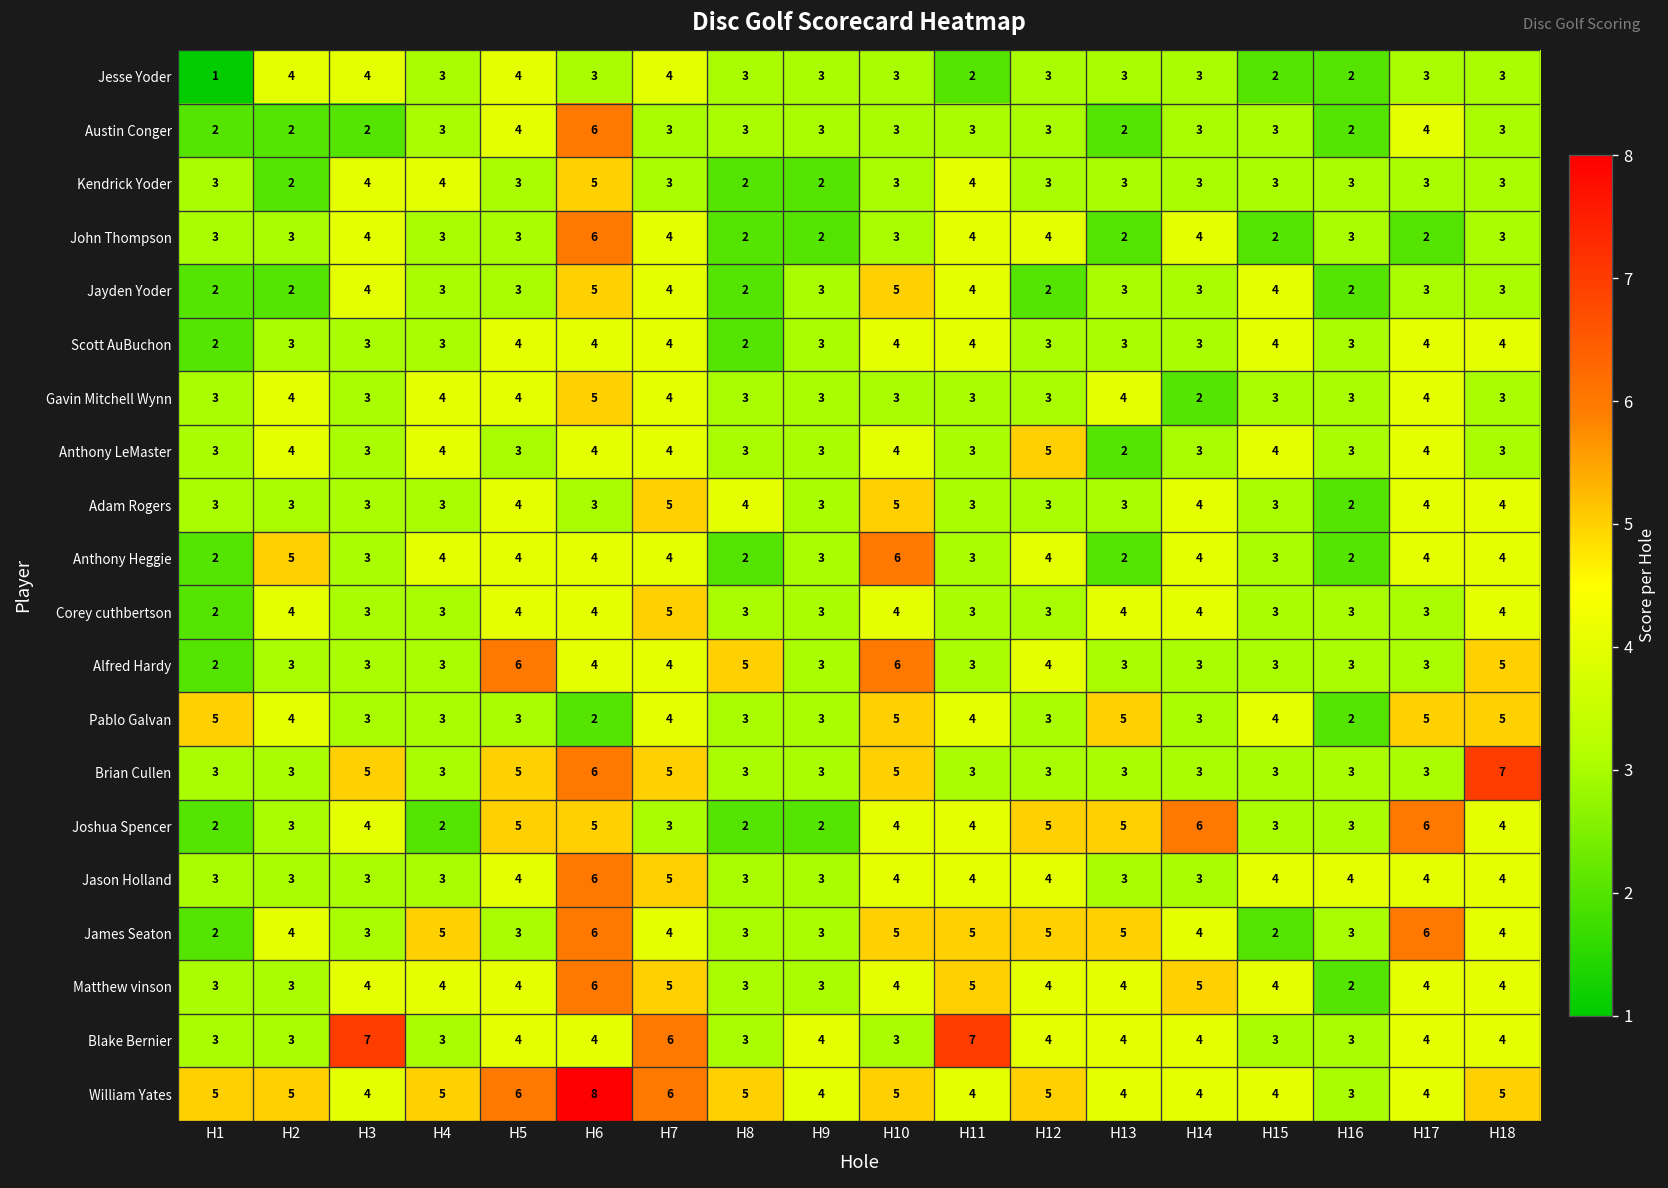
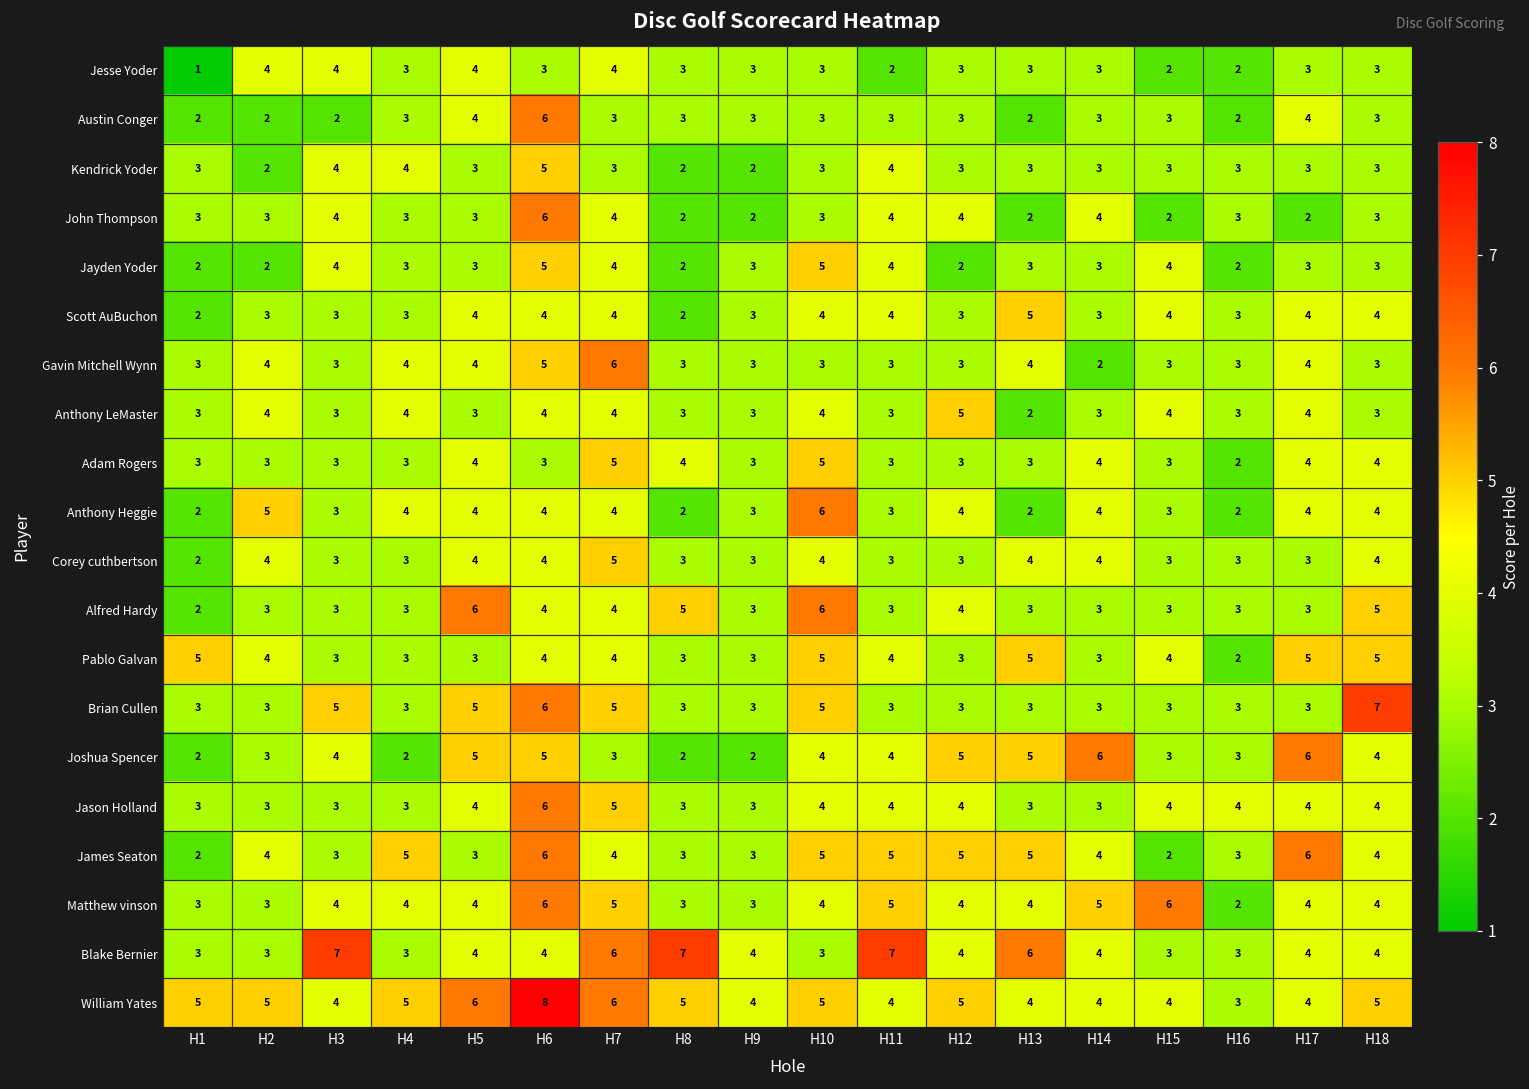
Scott AuBuchon, H13: 3 -> 5
Gavin Mitchell Wynn, H7: 4 -> 6
Pablo Galvan, H6: 2 -> 4
Matthew vinson, H15: 4 -> 6
Blake Bernier, H8: 3 -> 7
Blake Bernier, H13: 4 -> 6
